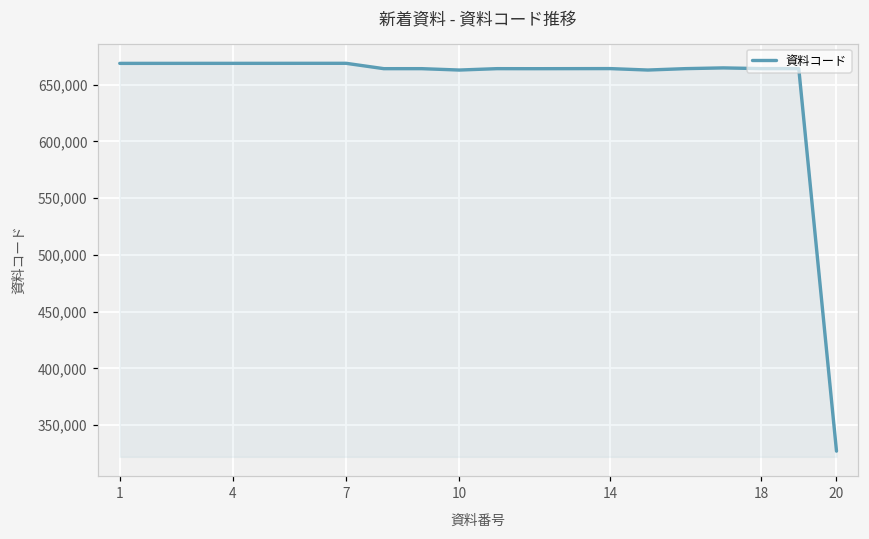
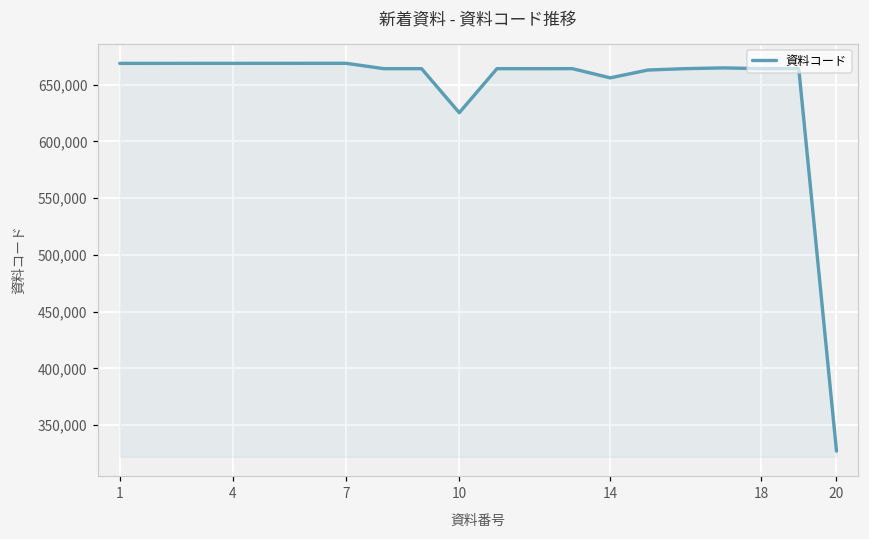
10: 663,000 -> 625,000
14: 664,000 -> 656,000
